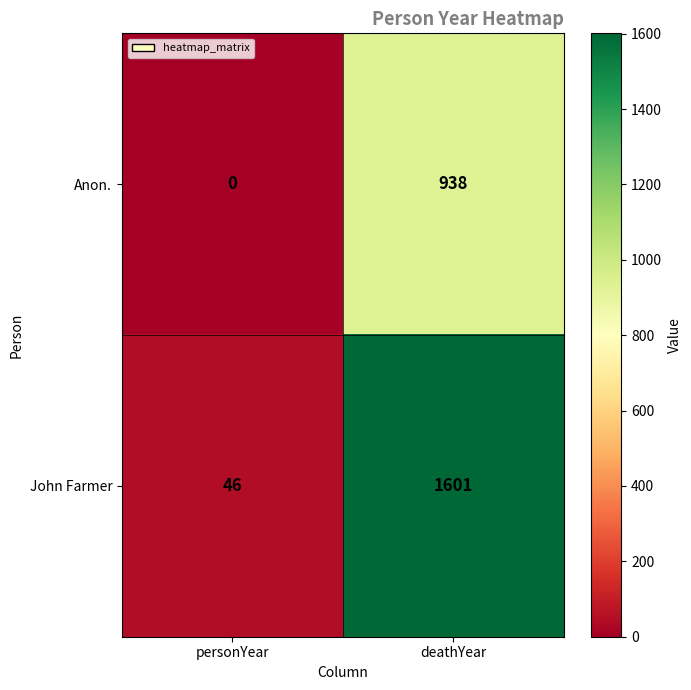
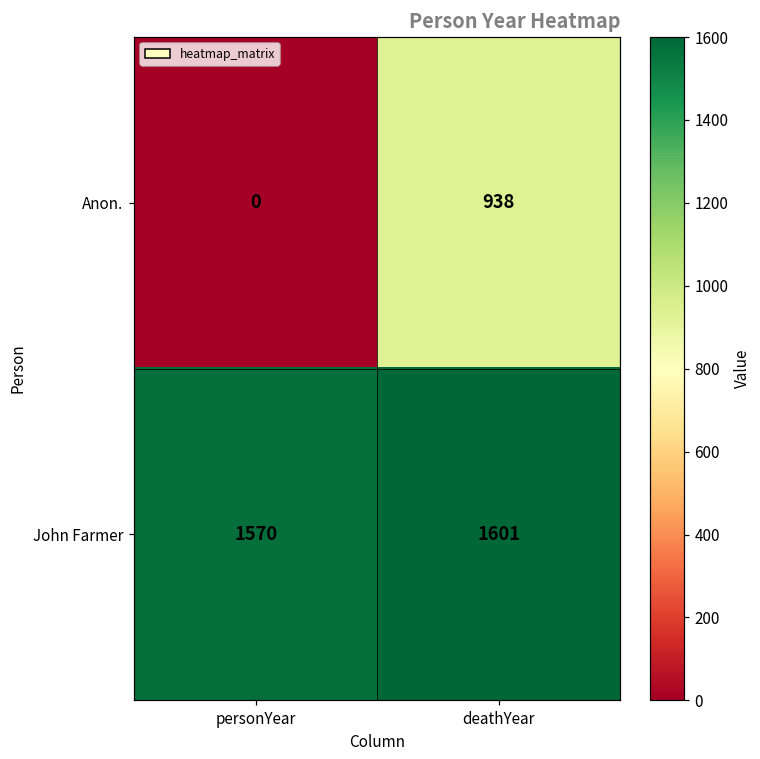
John Farmer, personYear: 46 -> 1570
